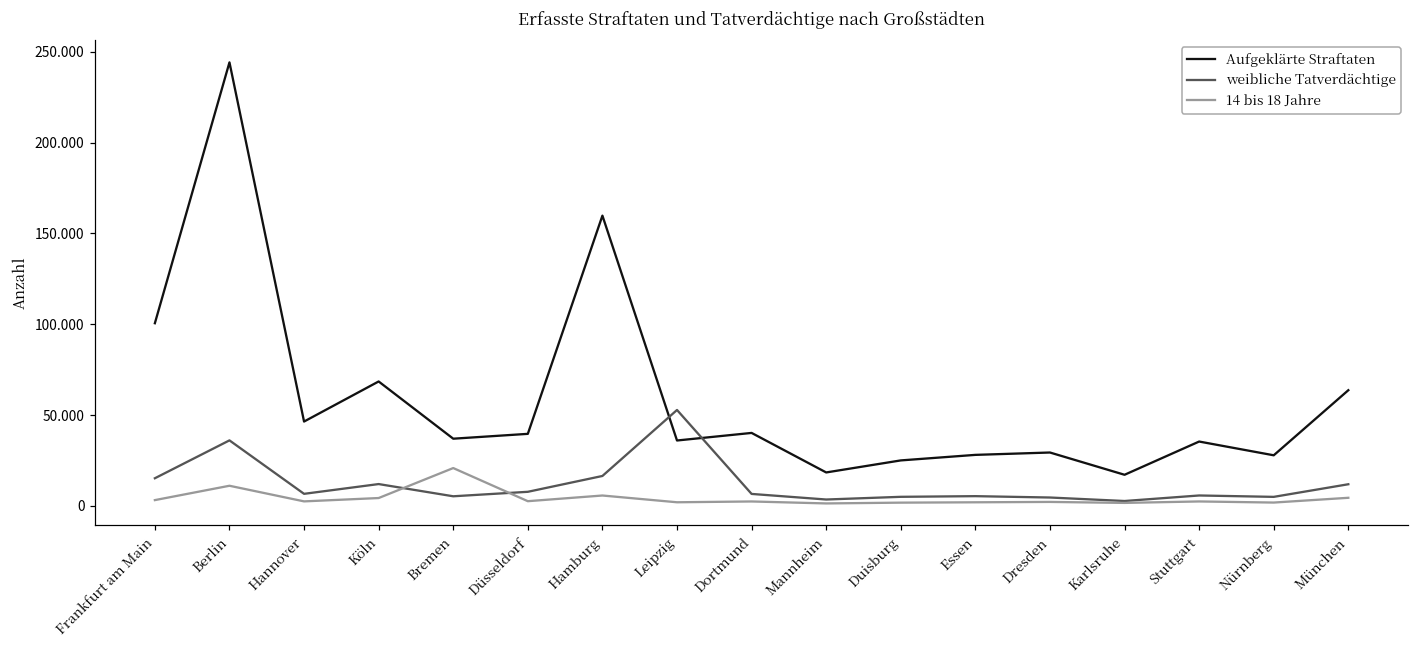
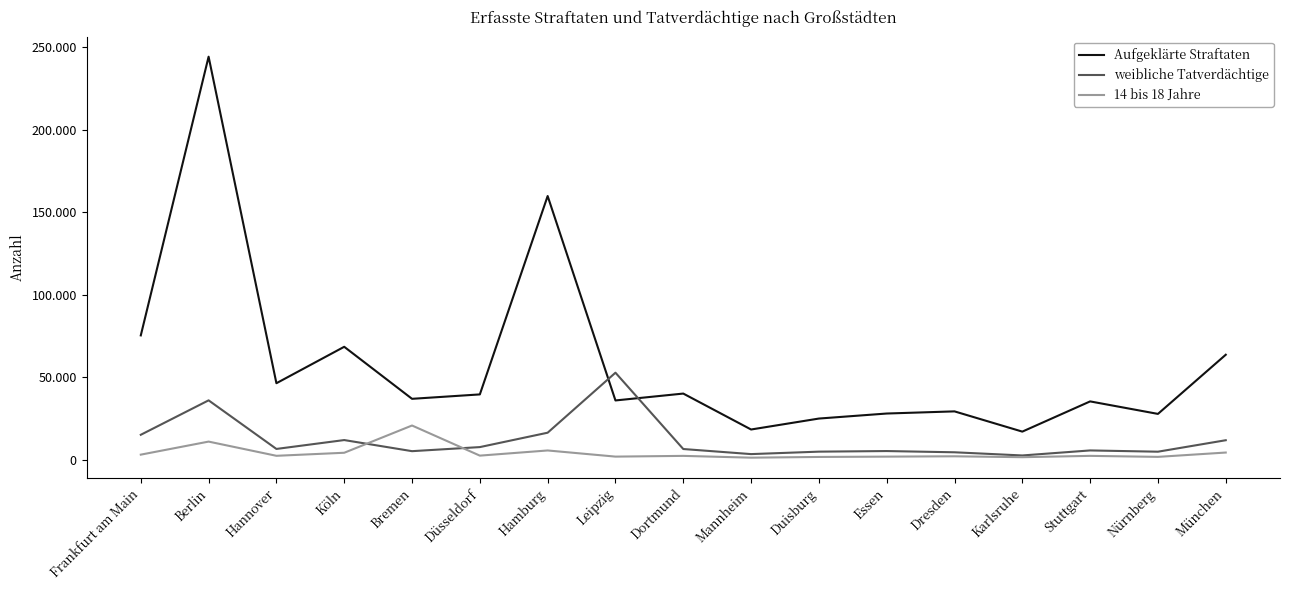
Aufgeklärte Straftaten, Frankfurt am Main: 101 -> 75
